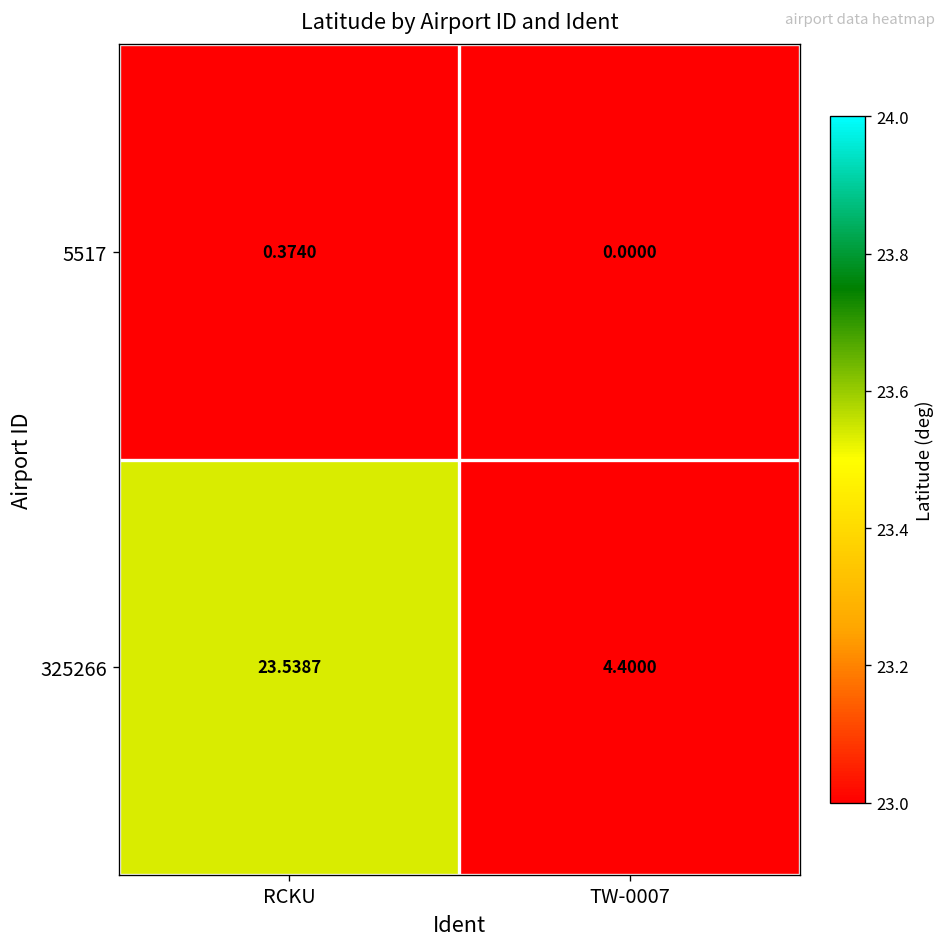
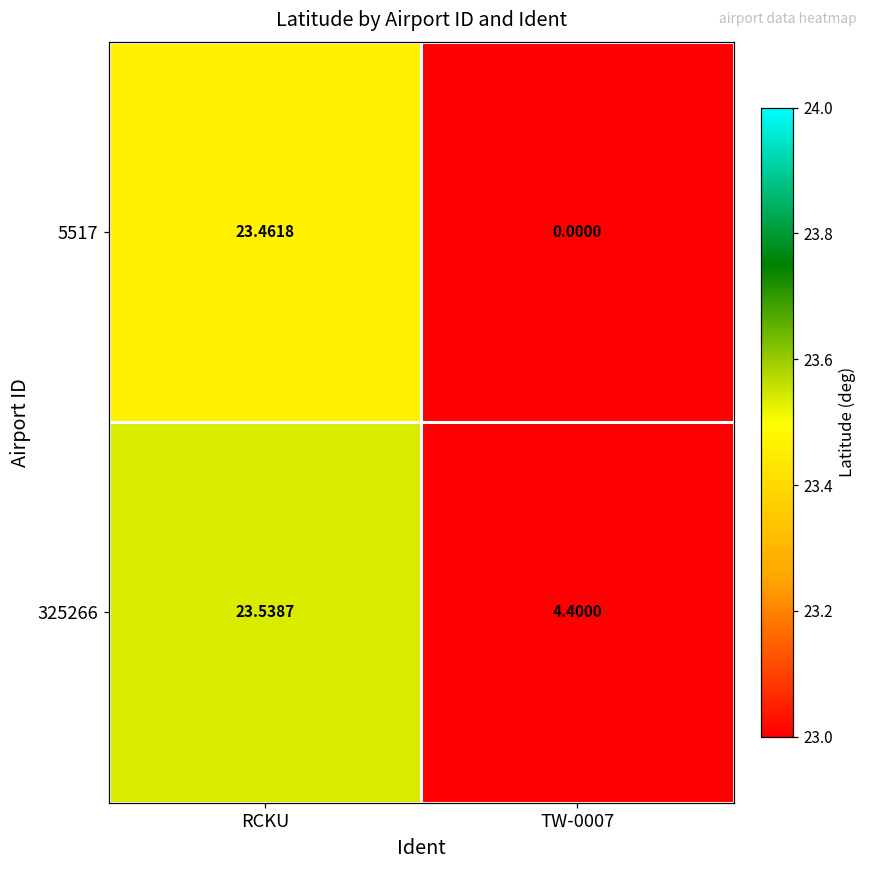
5517, RCKU: 0.3740 -> 23.4618
